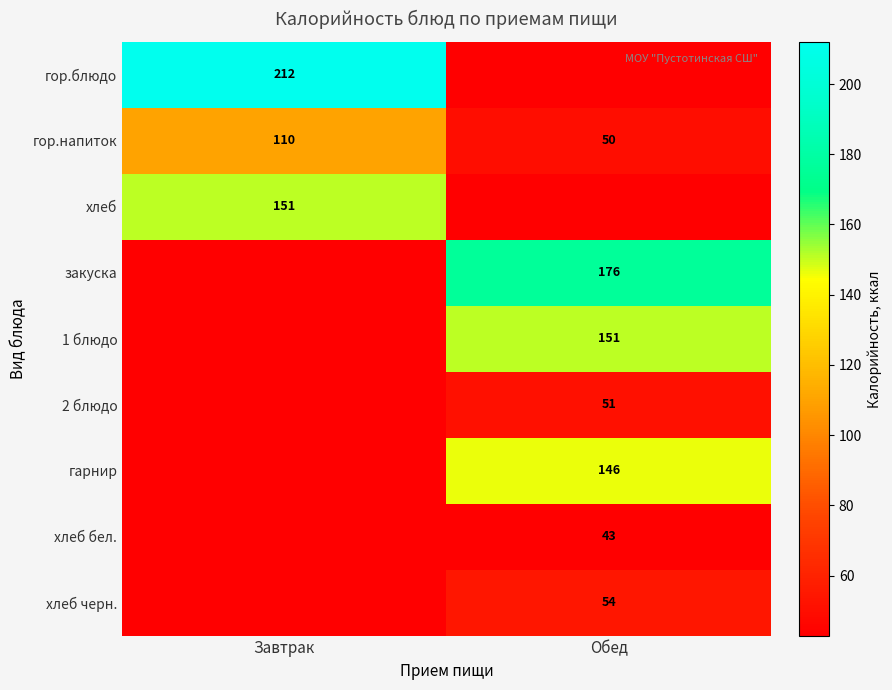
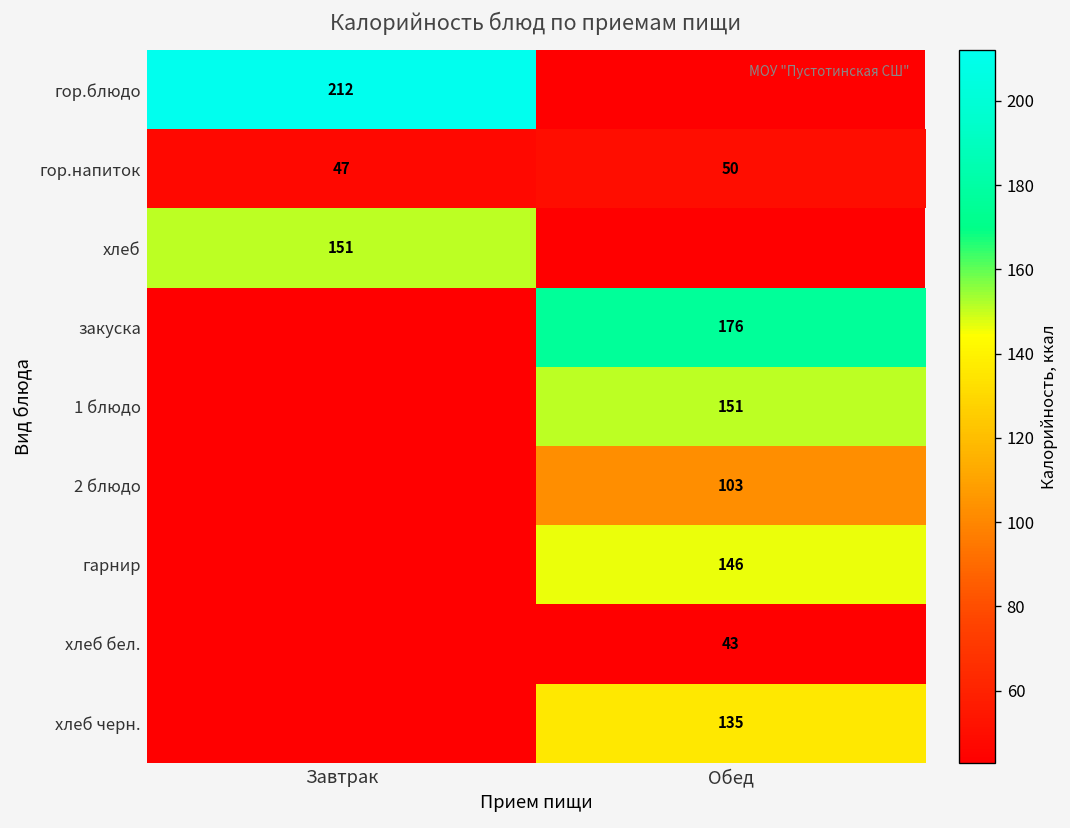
гор.напиток, Завтрак: 110 -> 47
2 блюдо, Обед: 51 -> 103
хлеб черн., Обед: 54 -> 135
